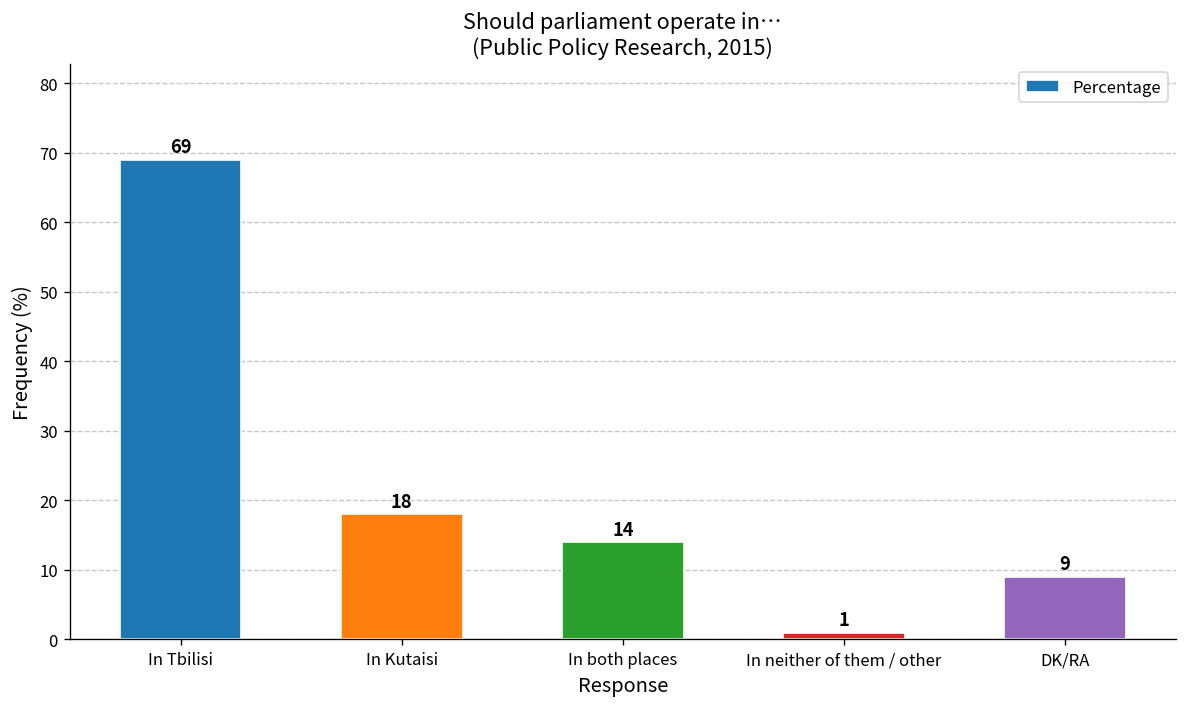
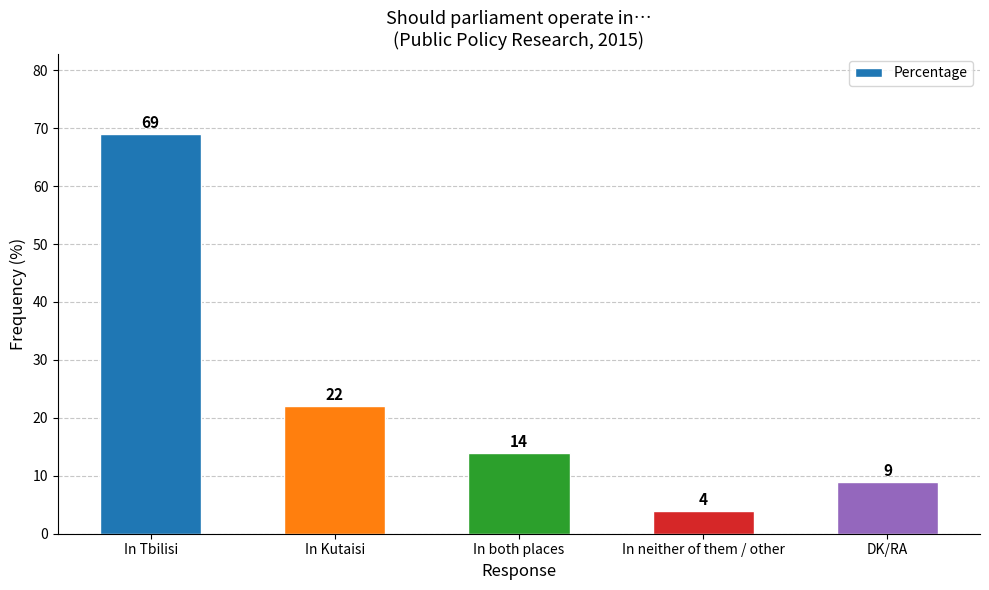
In Kutaisi: 18 -> 22
In neither of them / other: 1 -> 4
